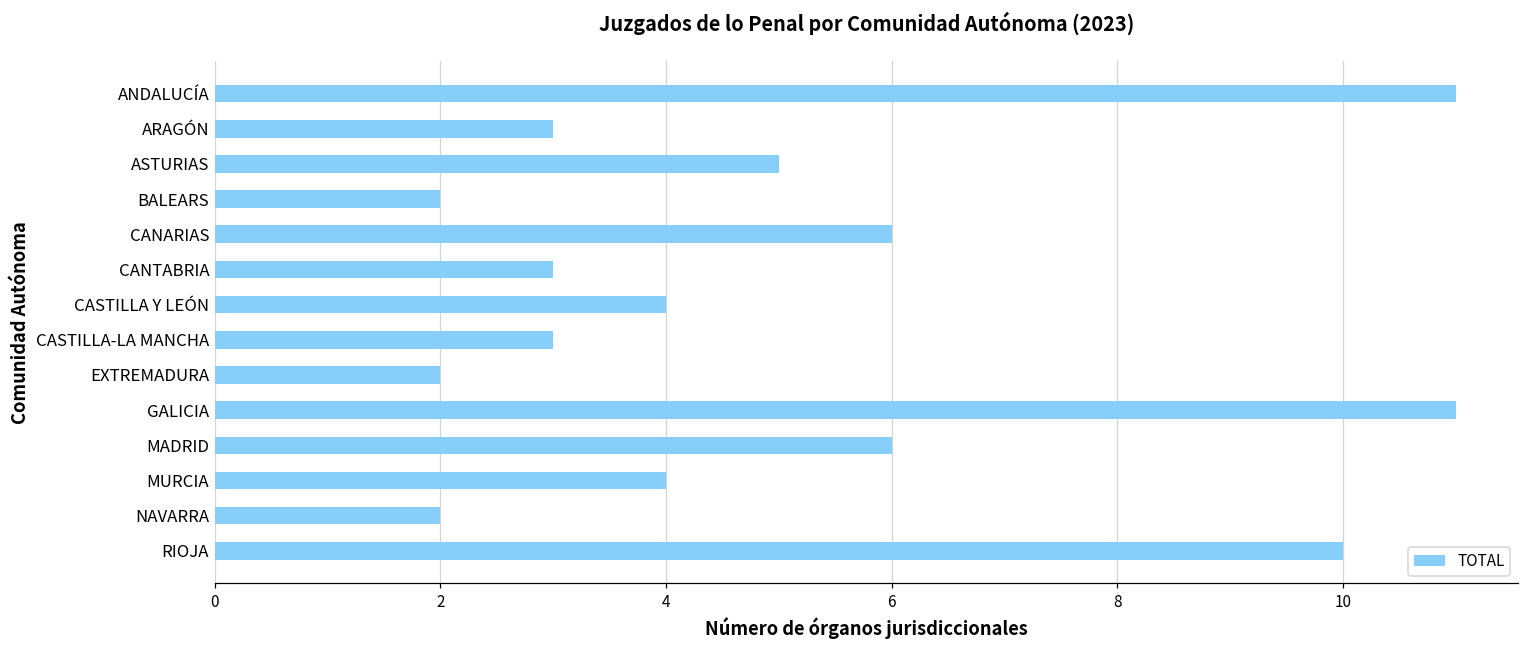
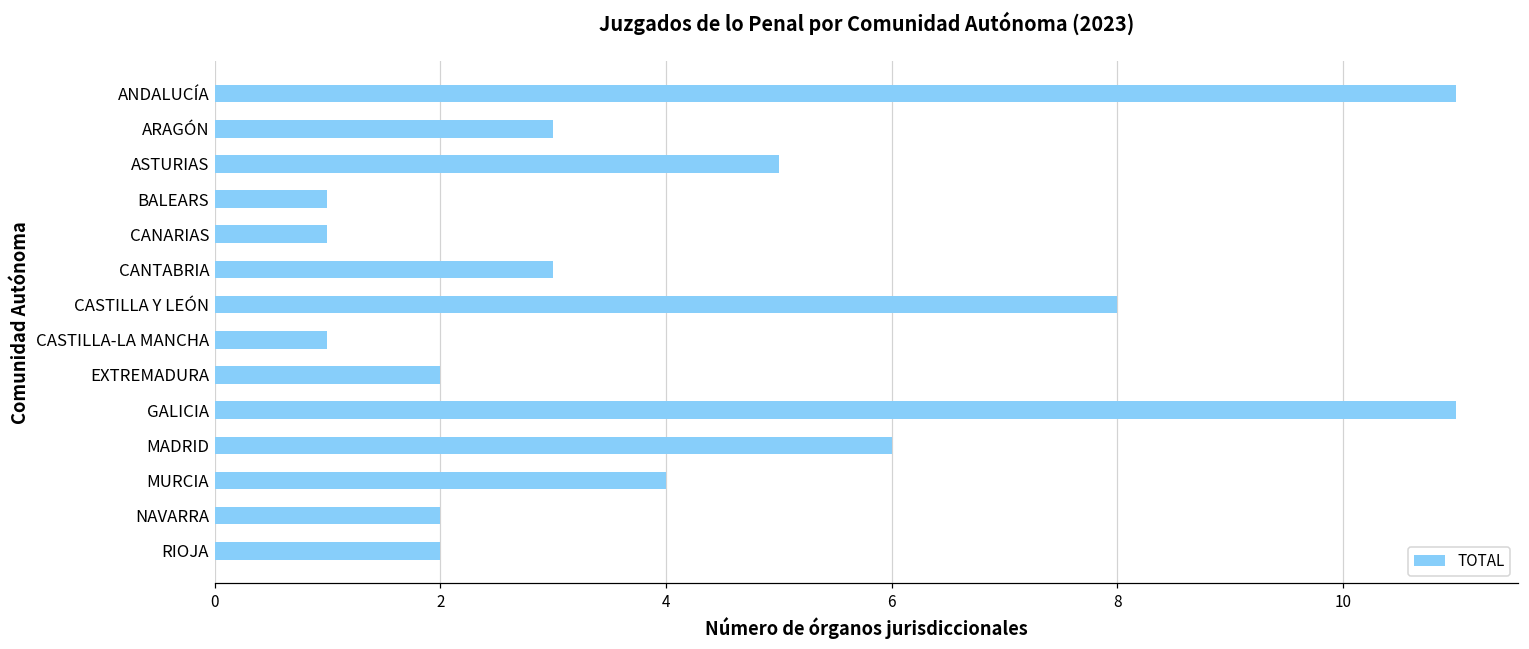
BALEARS: 2 -> 1
CANARIAS: 6 -> 1
CASTILLA Y LEÓN: 4 -> 8
CASTILLA-LA MANCHA: 3 -> 1
RIOJA: 10 -> 2
